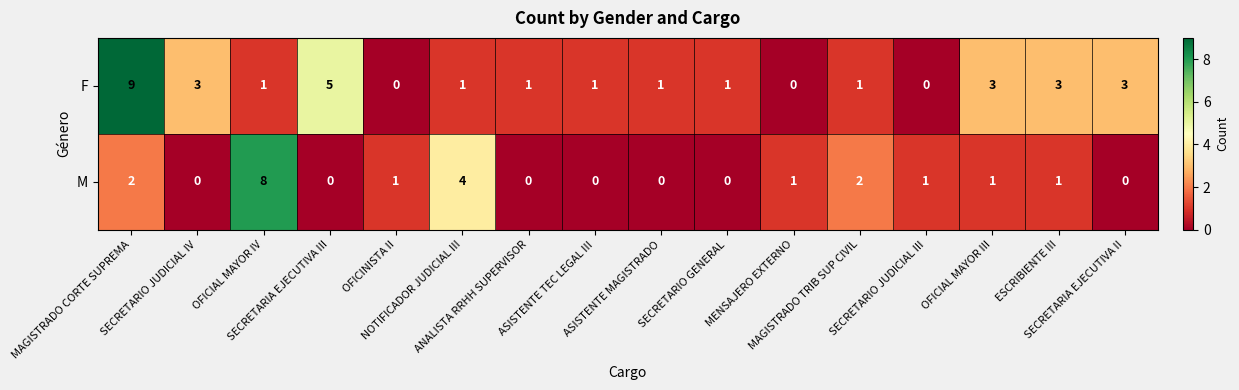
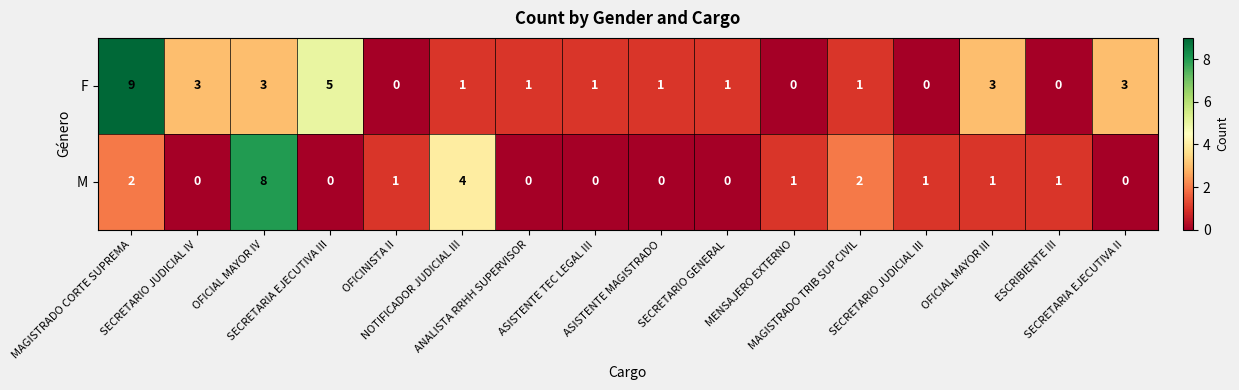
F, OFICIAL MAYOR IV: 1 -> 3
F, ESCRIBIENTE III: 3 -> 0
